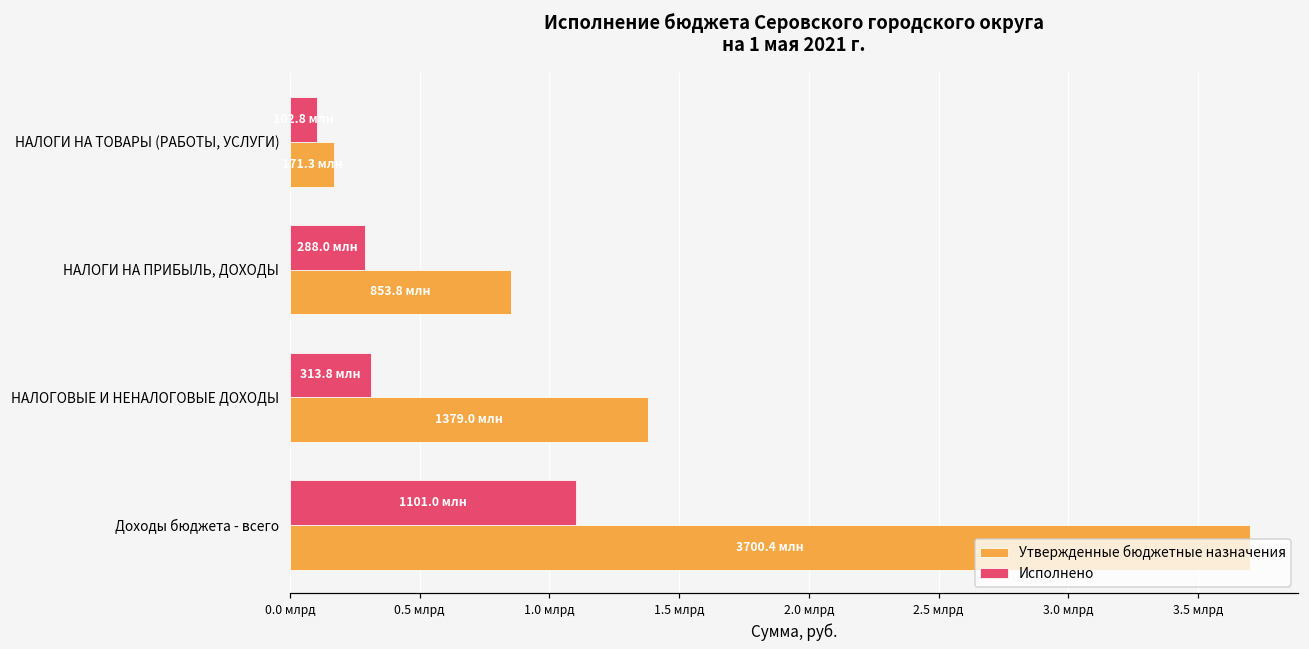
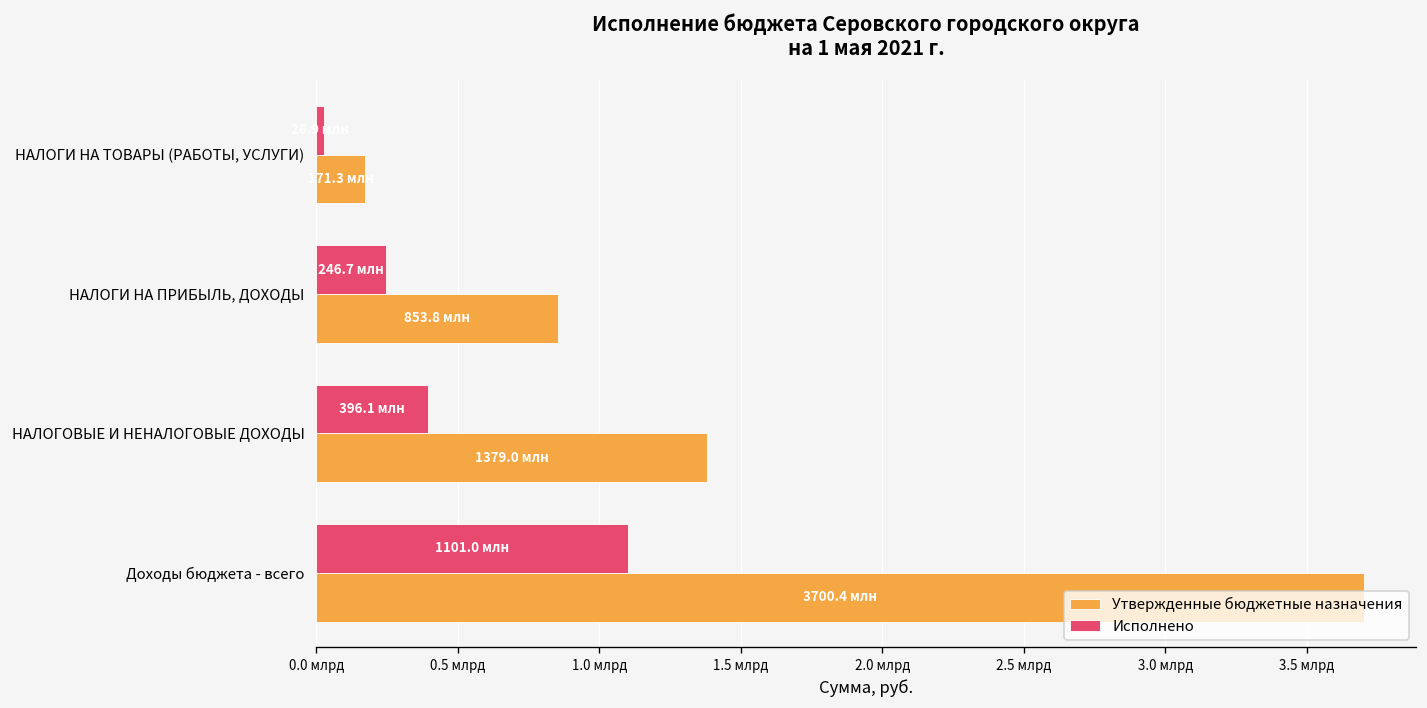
Исполнено, НАЛОГИ НА ТОВАРЫ (РАБОТЫ, УСЛУГИ): 0.10 млрд -> 0.03 млрд
Исполнено, НАЛОГИ НА ПРИБЫЛЬ, ДОХОДЫ: 288.0 -> 246.7
Исполнено, НАЛОГОВЫЕ И НЕНАЛОГОВЫЕ ДОХОДЫ: 313.8 -> 396.1
